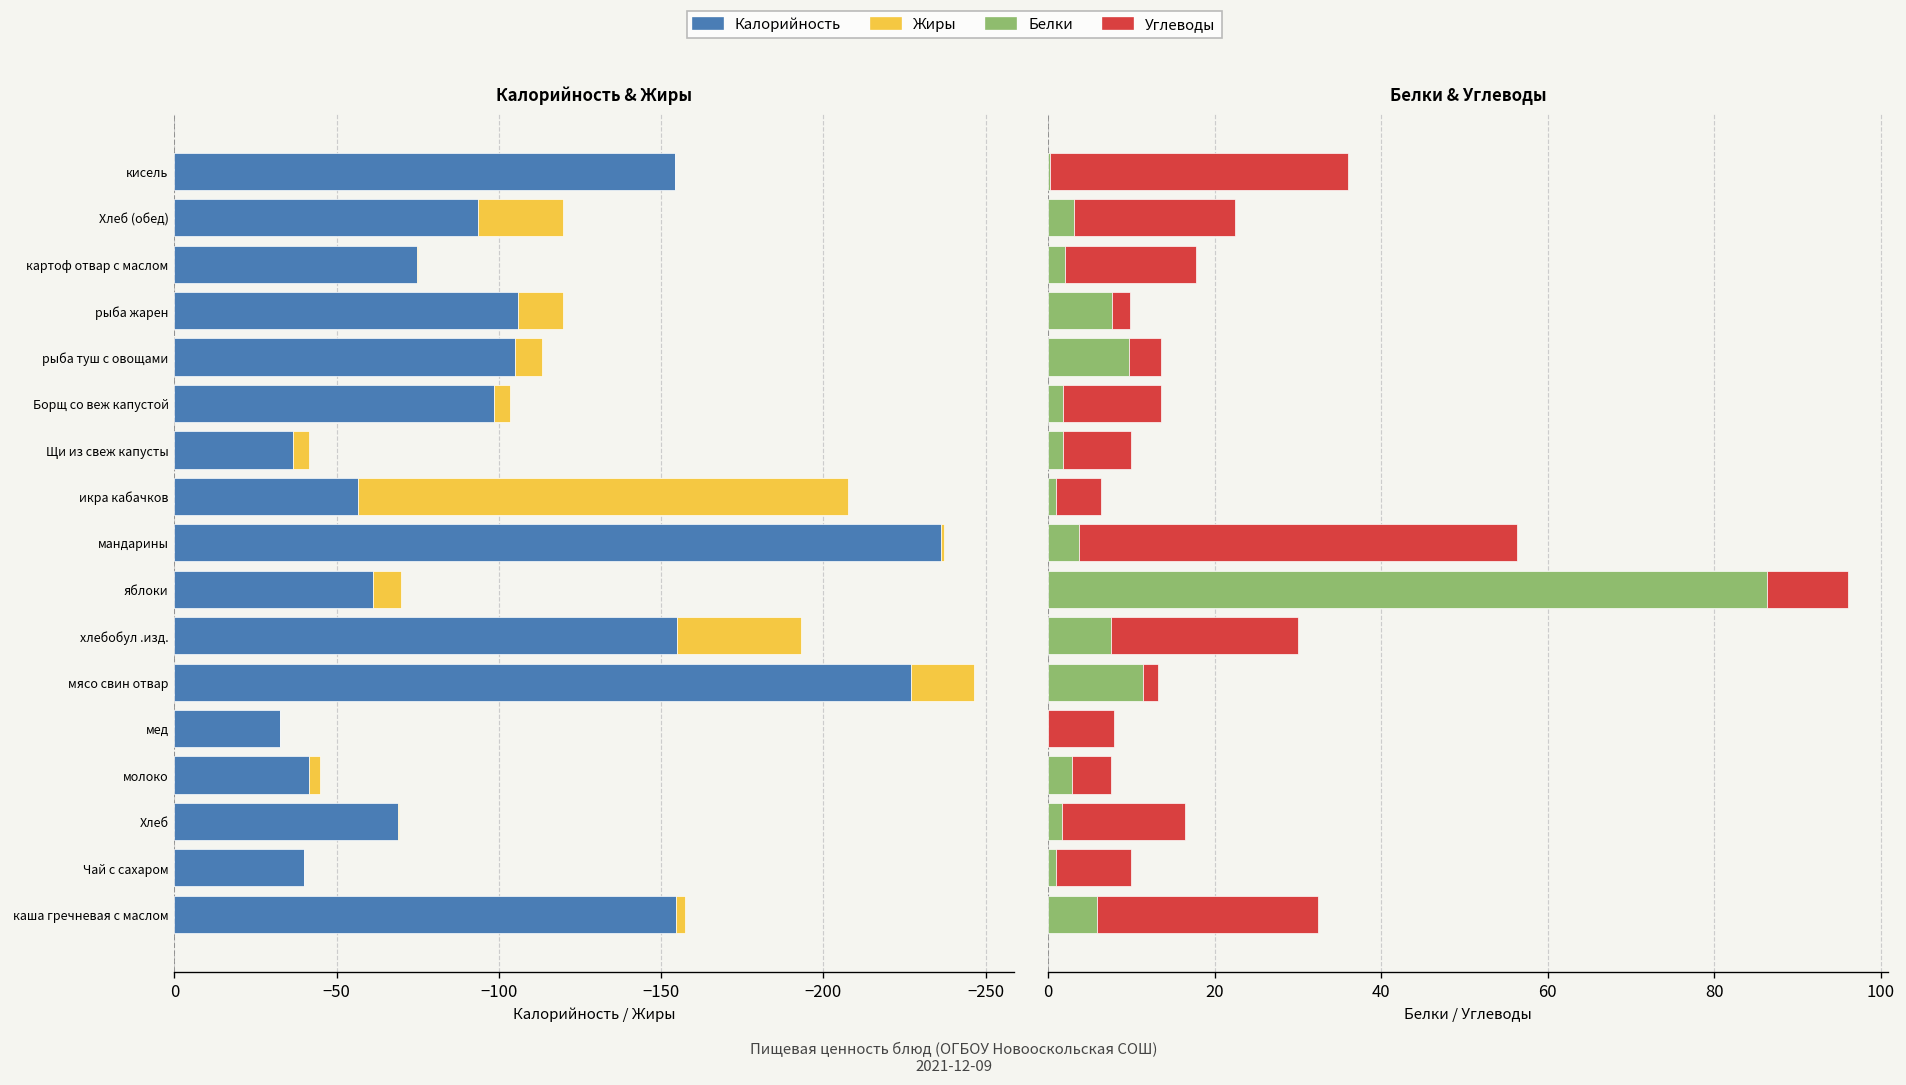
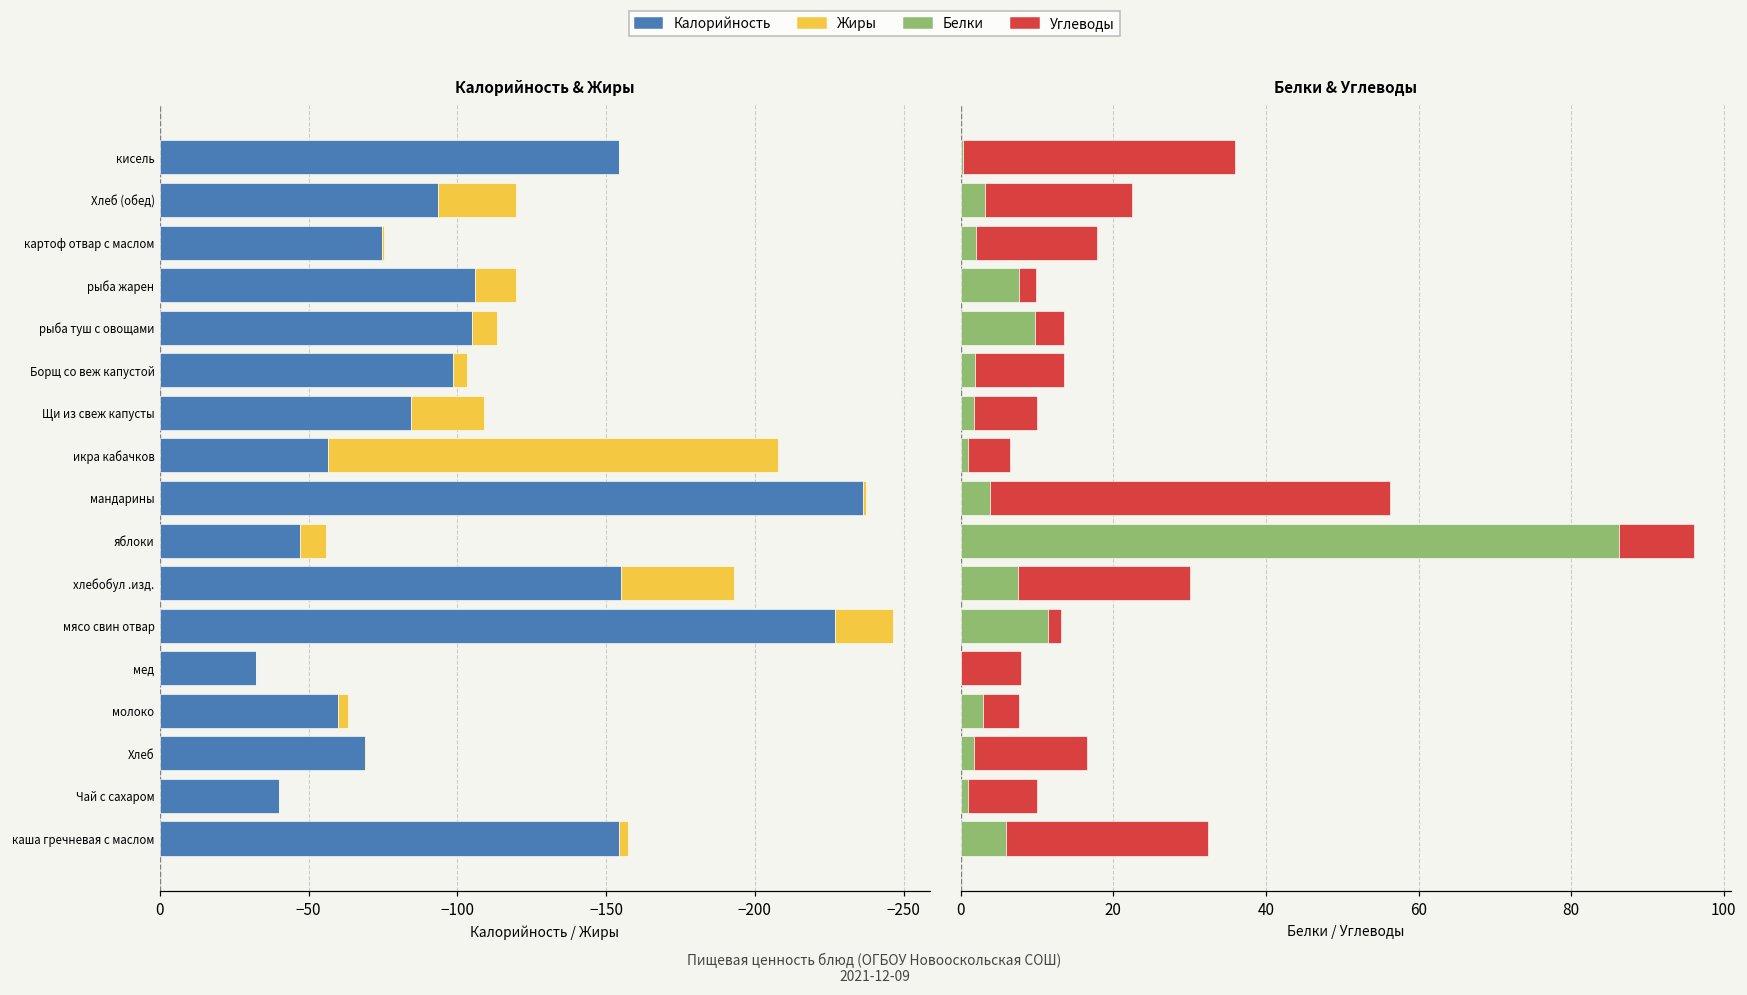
Калорийность & Жиры, Калорийность, Щи из свеж капусты: -36 -> -84
Калорийность & Жиры, Жиры, Щи из свеж капусты: -5 -> -24
Калорийность & Жиры, Калорийность, яблоки: -61 -> -47
Калорийность & Жиры, Калорийность, молоко: -42 -> -60
